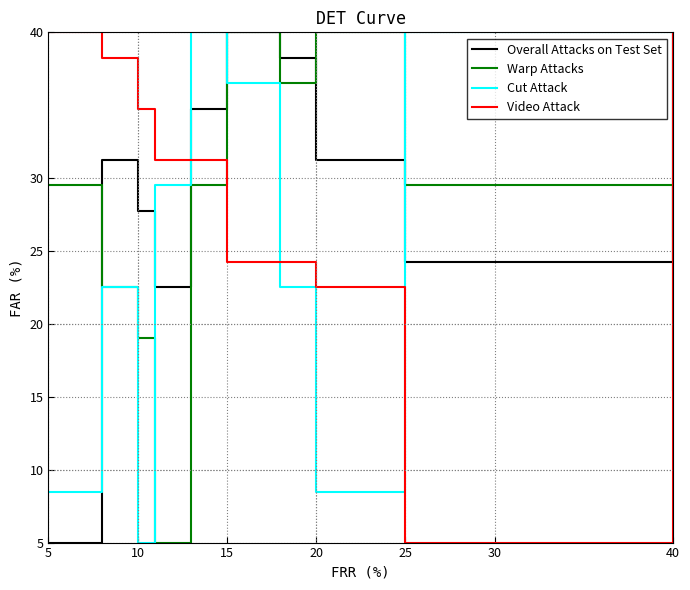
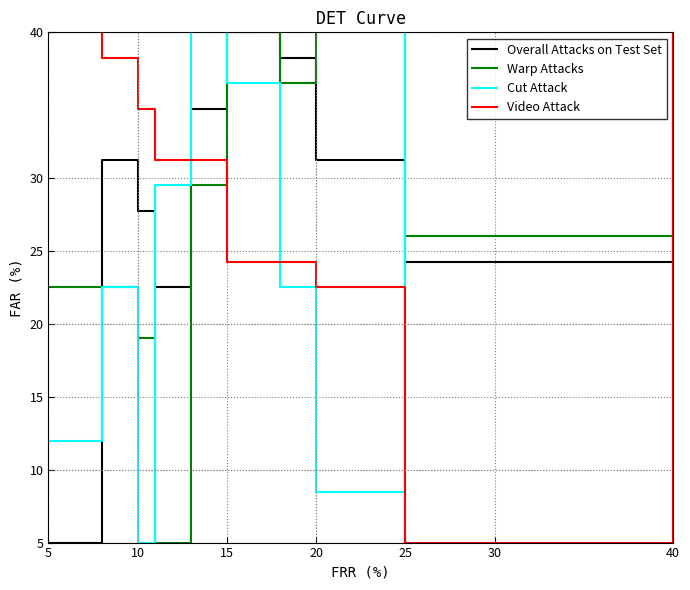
Warp Attacks, 5: 29.5 -> 22.5
Cut Attack, 5: 8.5 -> 12.0
Warp Attacks, 25: 29.5 -> 26.0
